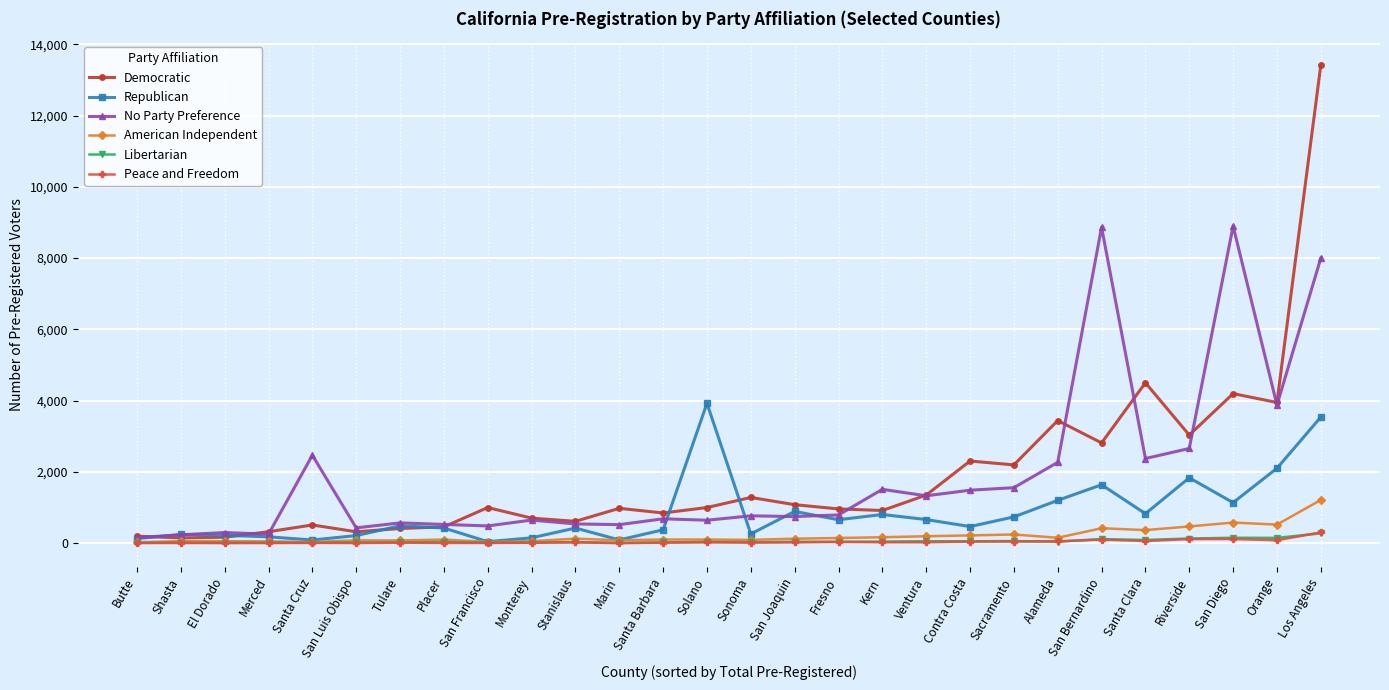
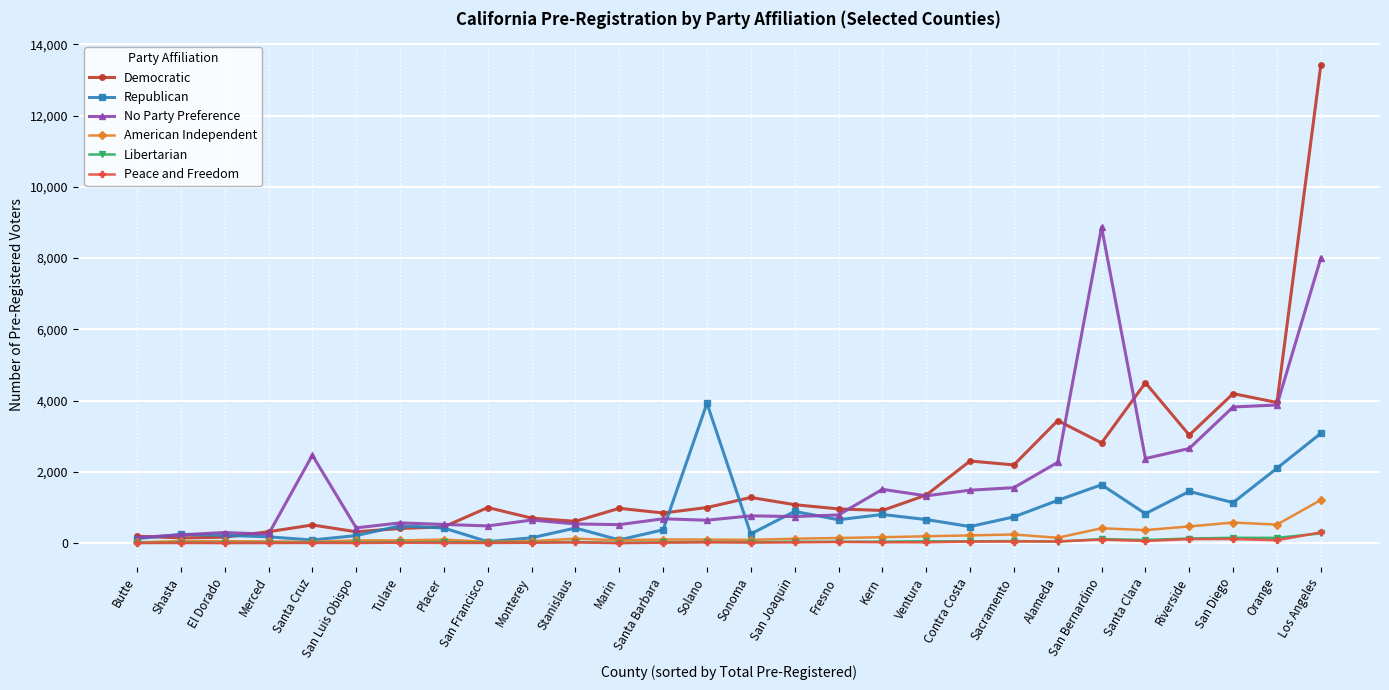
Republican, Riverside: 1,800 -> 1,500
No Party Preference, San Diego: 8,900 -> 3,800
Republican, Los Angeles: 3,500 -> 3,100
